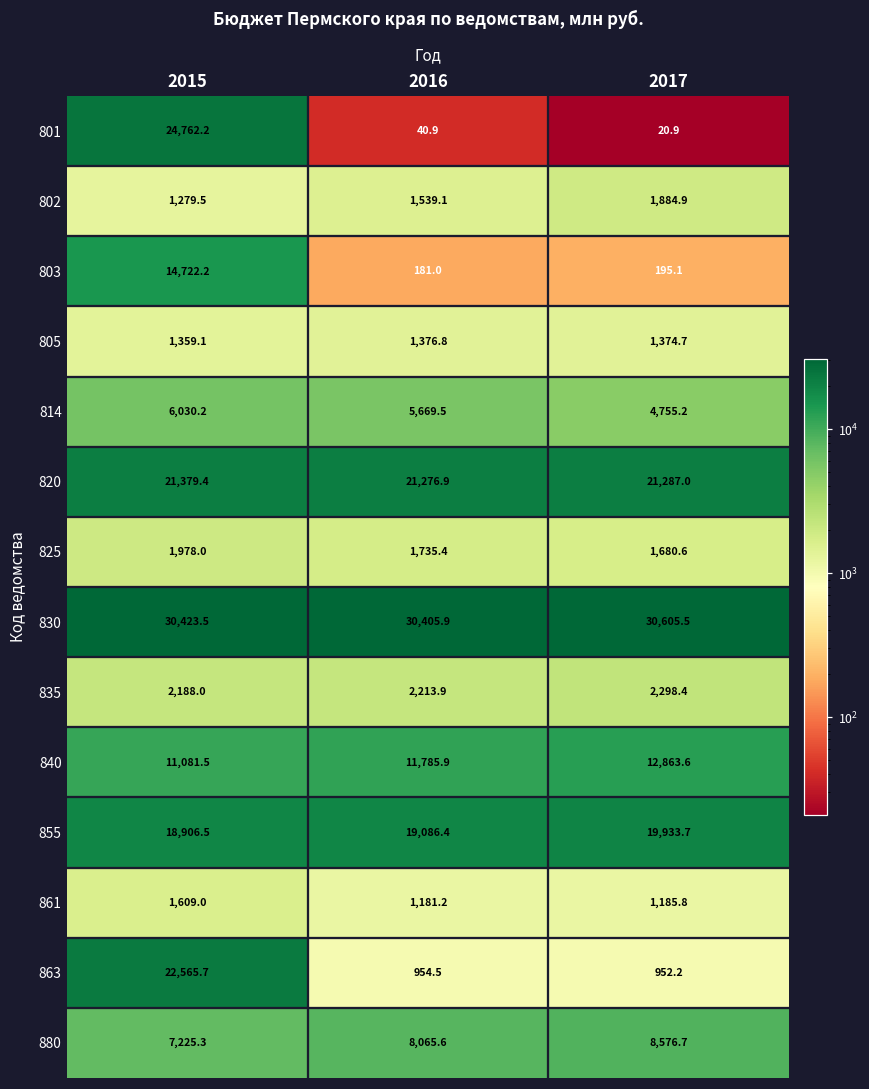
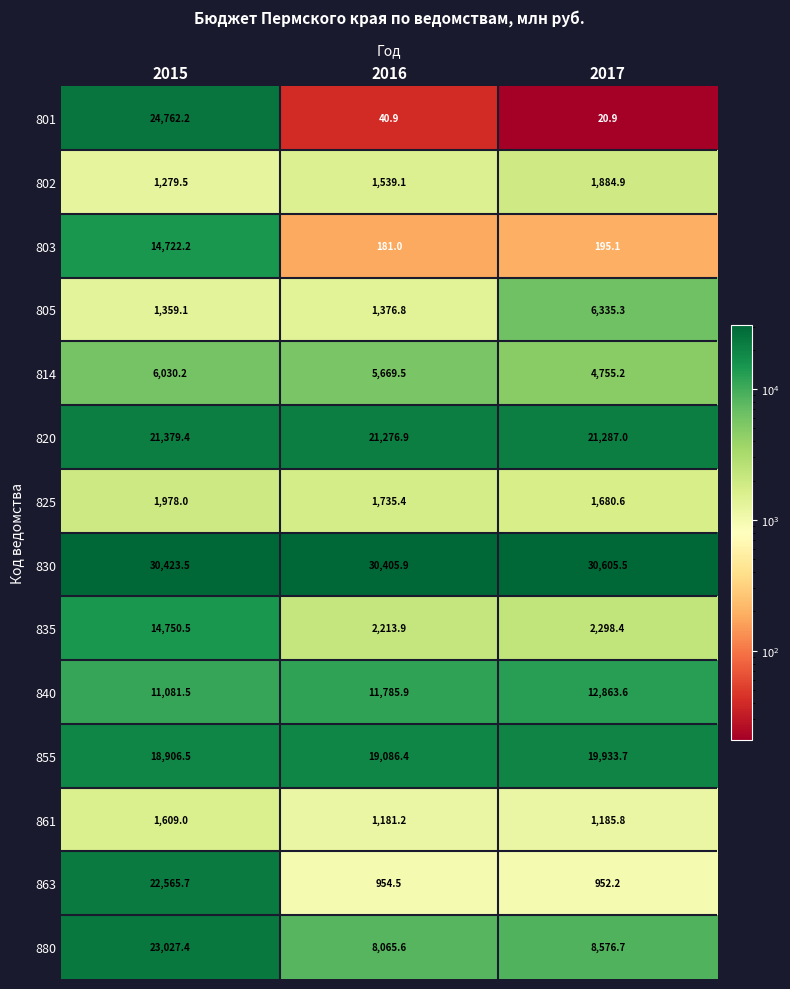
805, 2017: 1,374.7 -> 6,335.3
835, 2015: 2,188.0 -> 14,750.5
880, 2015: 7,225.3 -> 23,027.4
